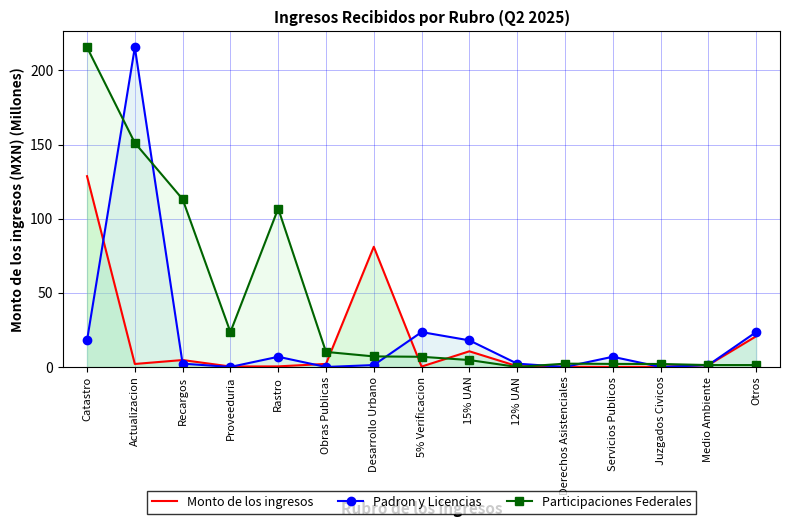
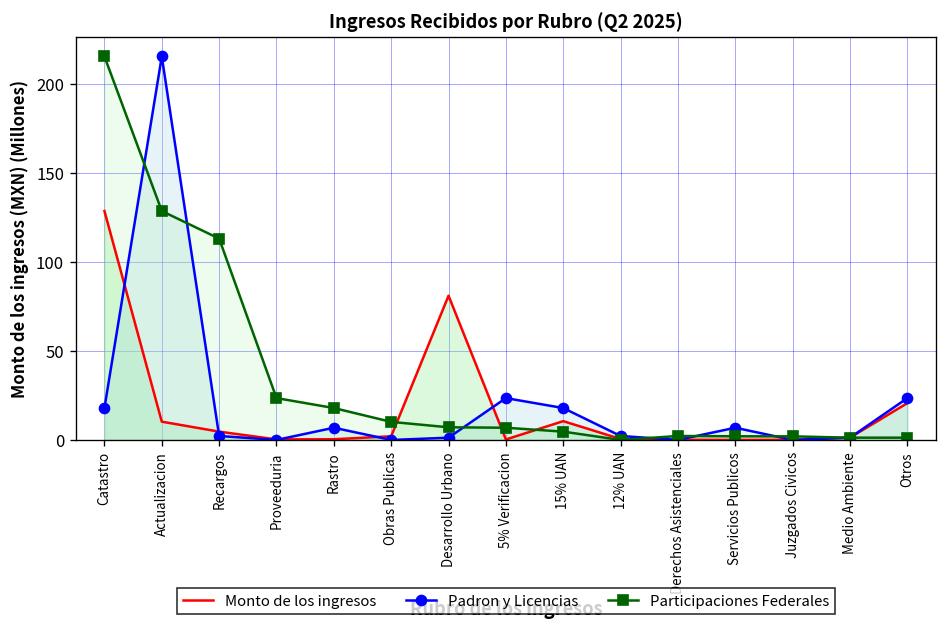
Monto de los ingresos, Actualizacion: 2 -> 10
Participaciones Federales, Actualizacion: 151 -> 129
Participaciones Federales, Rastro: 107 -> 18
